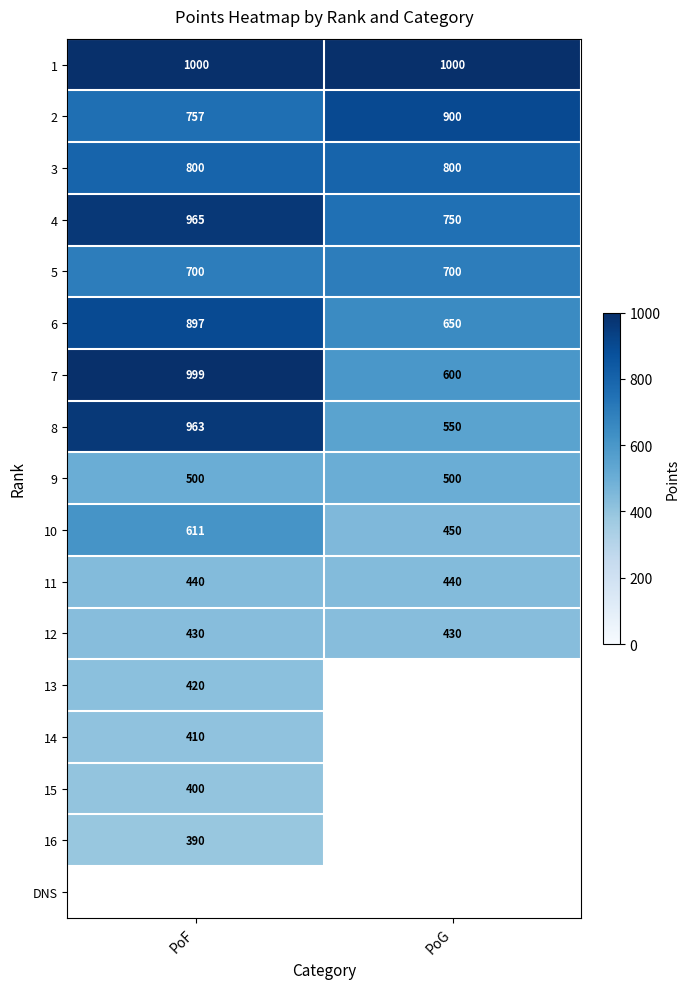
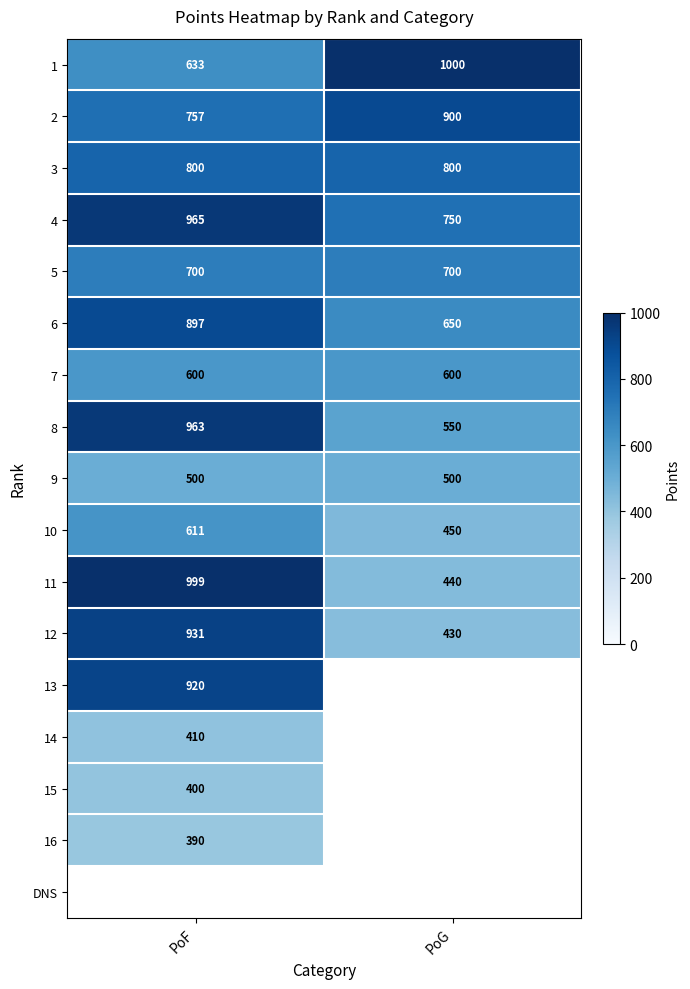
1, PoF: 1000 -> 633
7, PoF: 999 -> 600
11, PoF: 440 -> 999
12, PoF: 430 -> 931
13, PoF: 420 -> 920
